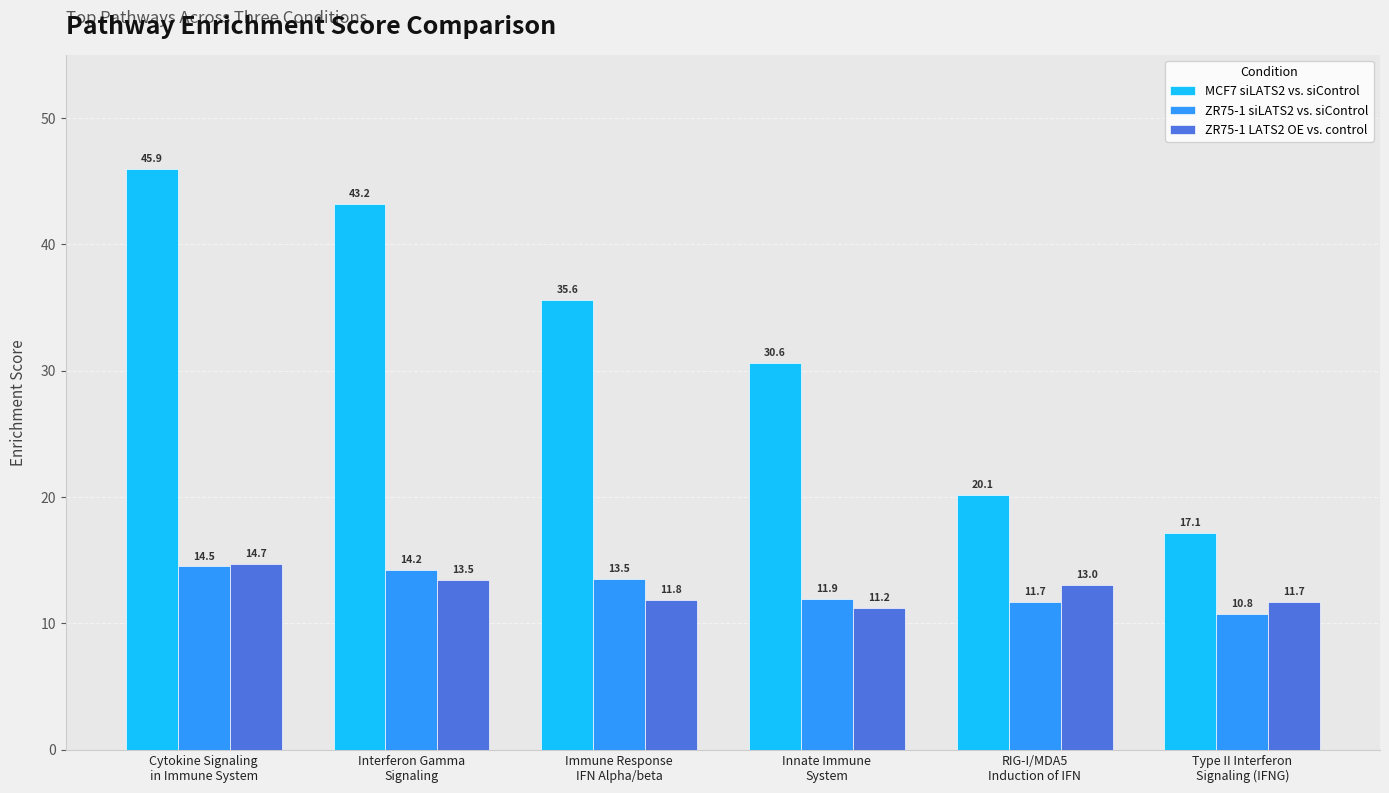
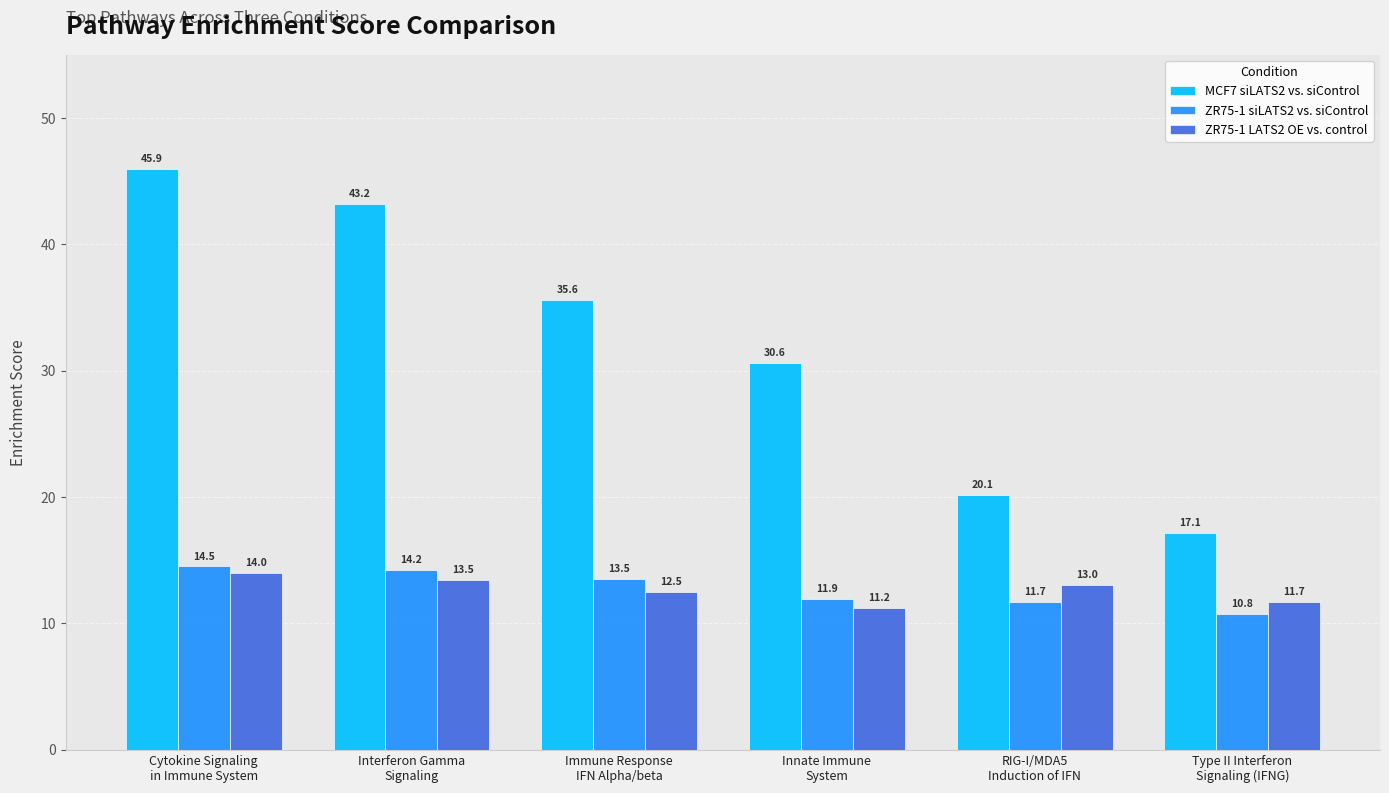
ZR75-1 LATS2 OE vs. control, Cytokine Signaling in Immune System: 14.7 -> 14.0
ZR75-1 LATS2 OE vs. control, Immune Response IFN Alpha/beta: 11.8 -> 12.5
